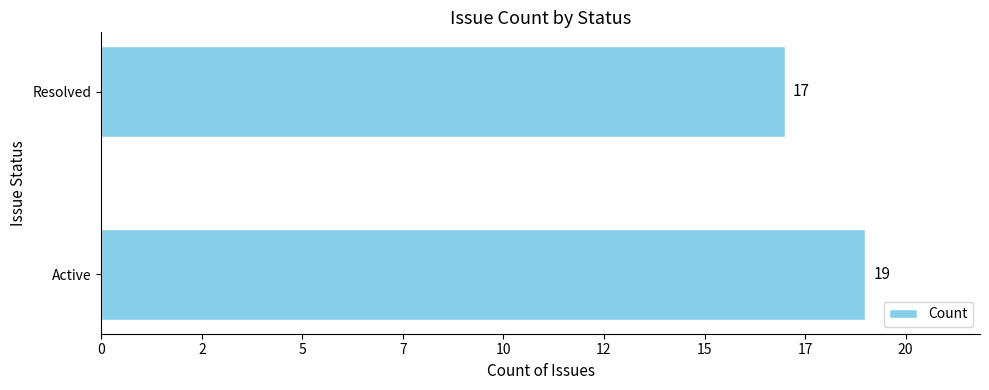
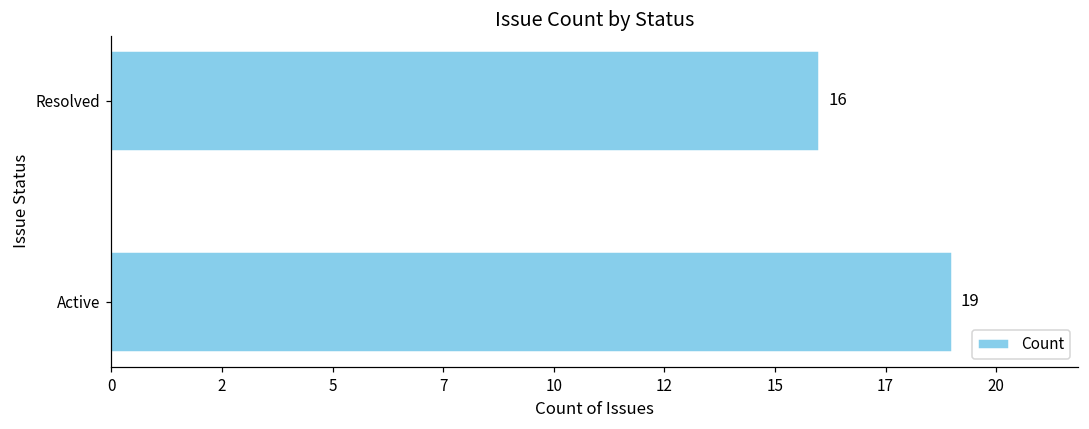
Resolved: 17 -> 16
